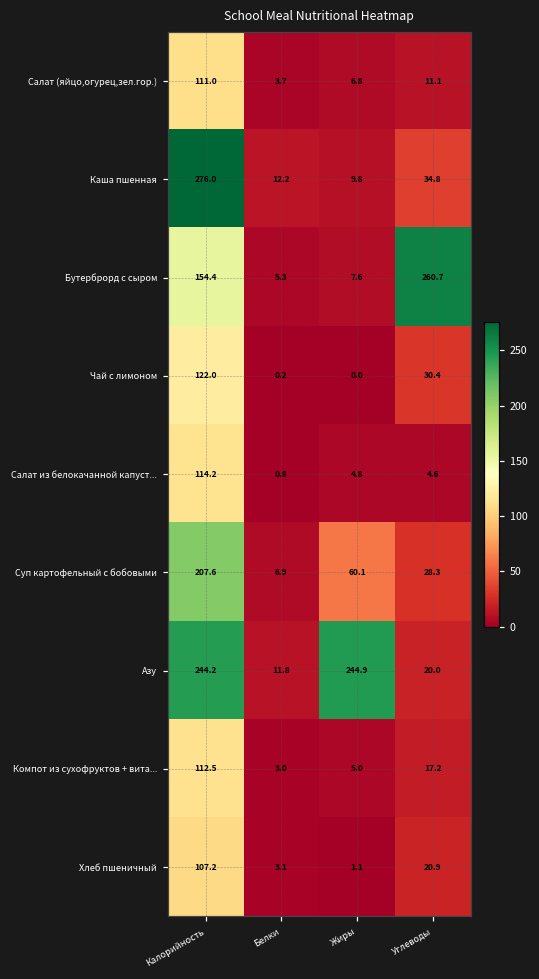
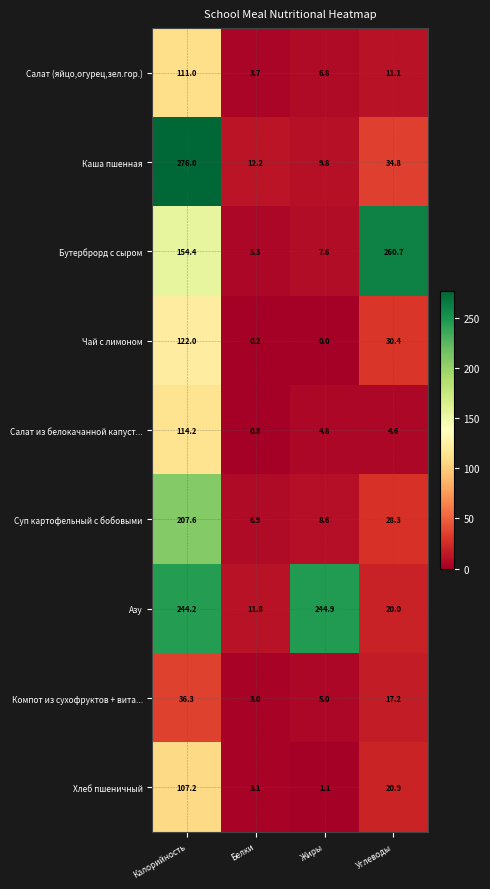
Суп картофельный с бобовыми, Жиры: 60.1 -> 8.6
Компот из сухофруктов + вита..., Калорийность: 112.5 -> 36.3
